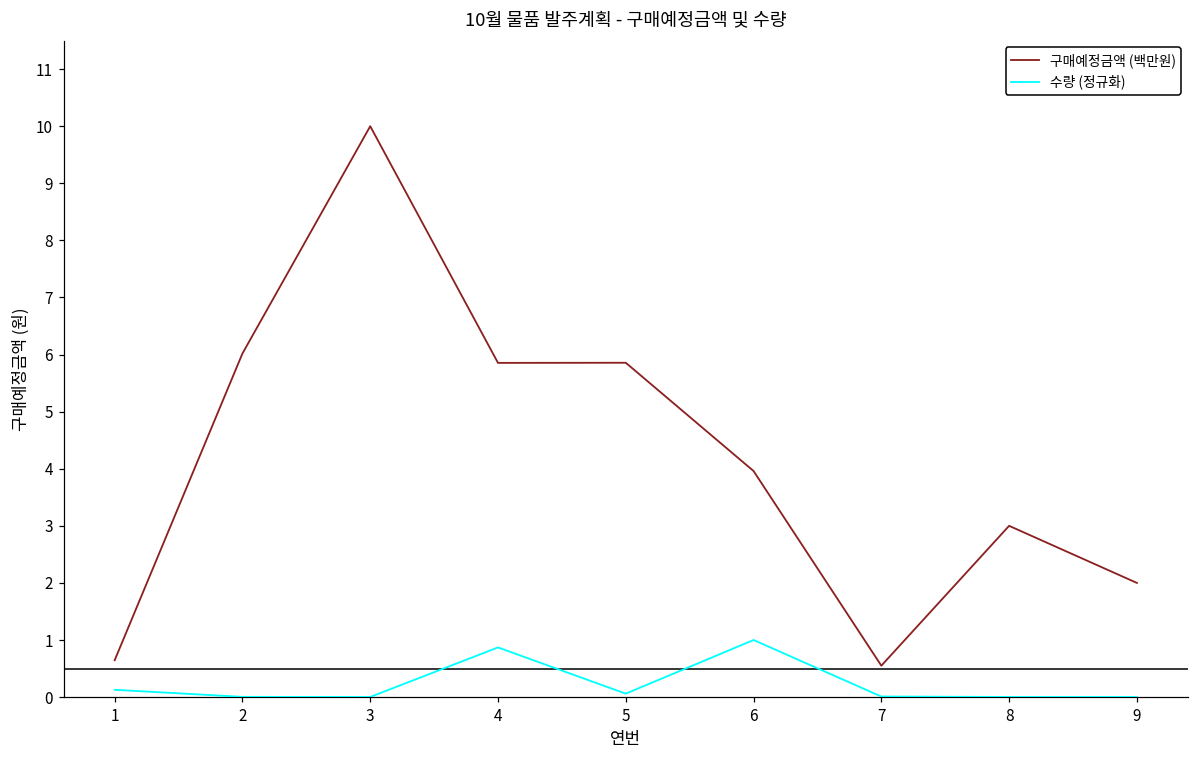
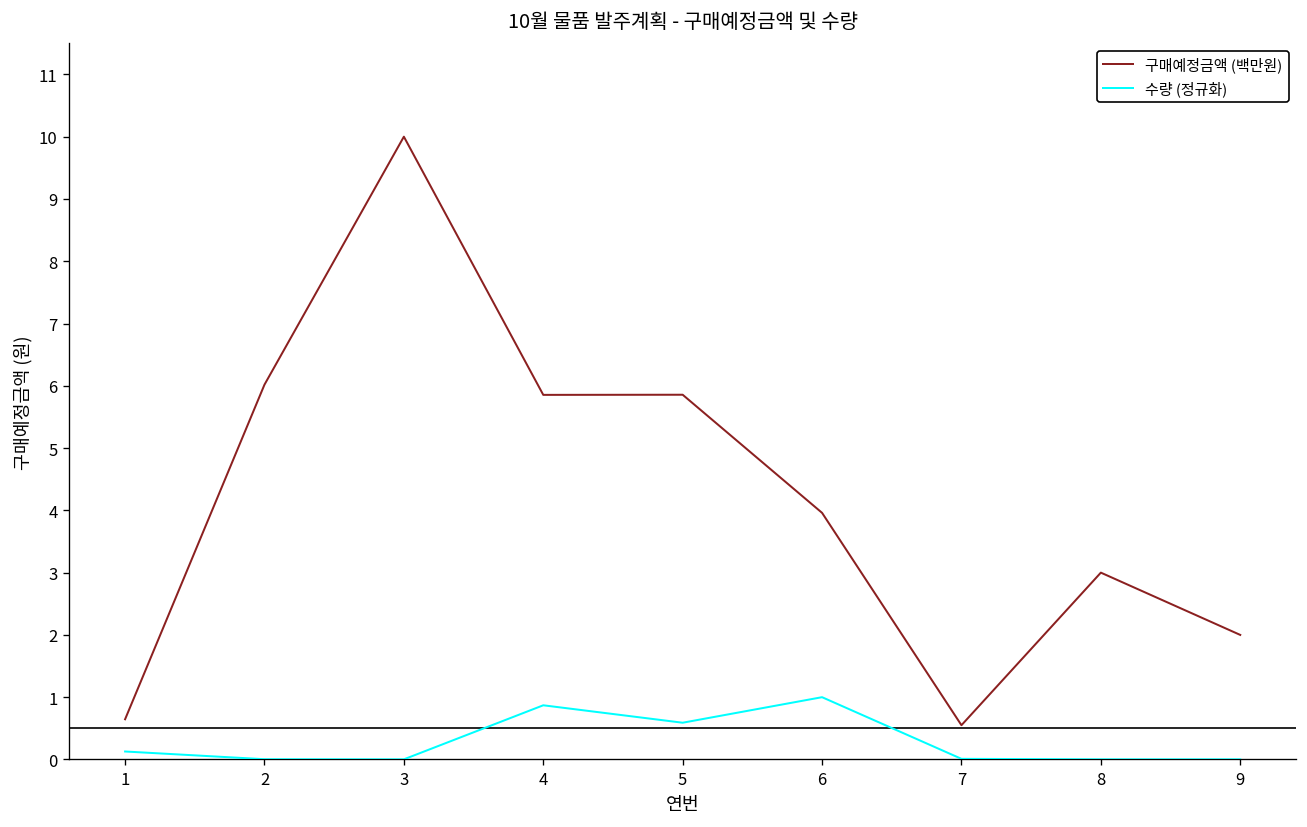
수량 (정규화), 5: 0.1 -> 0.6
